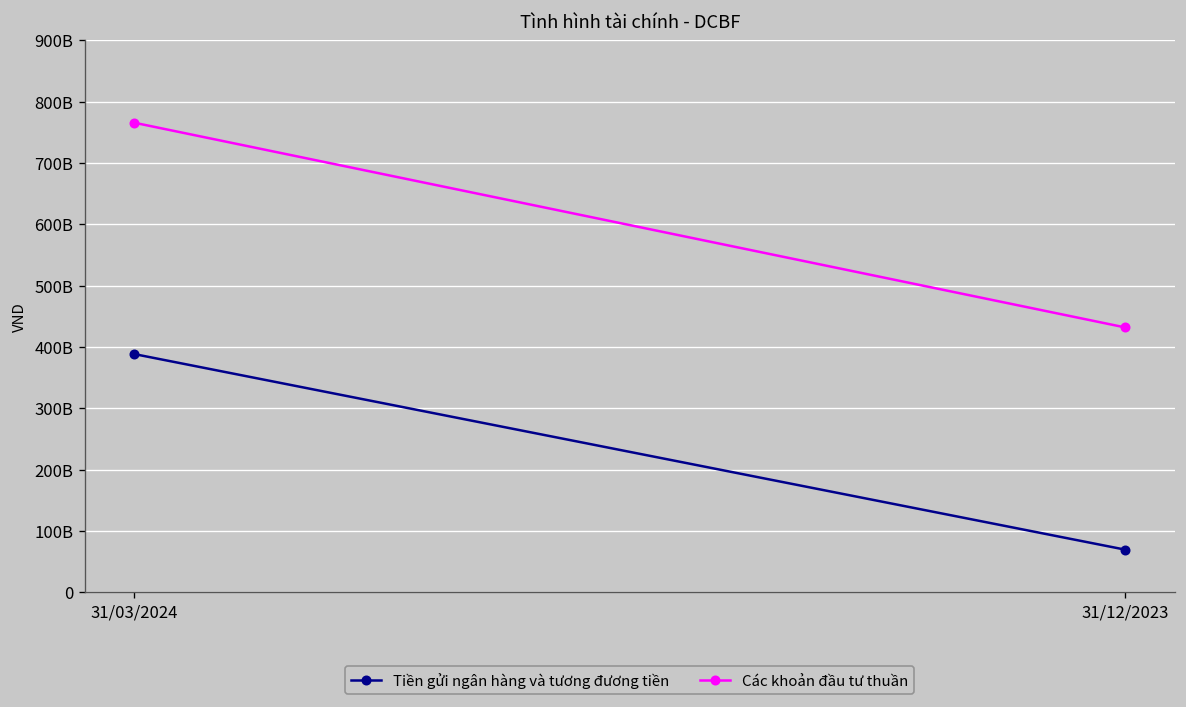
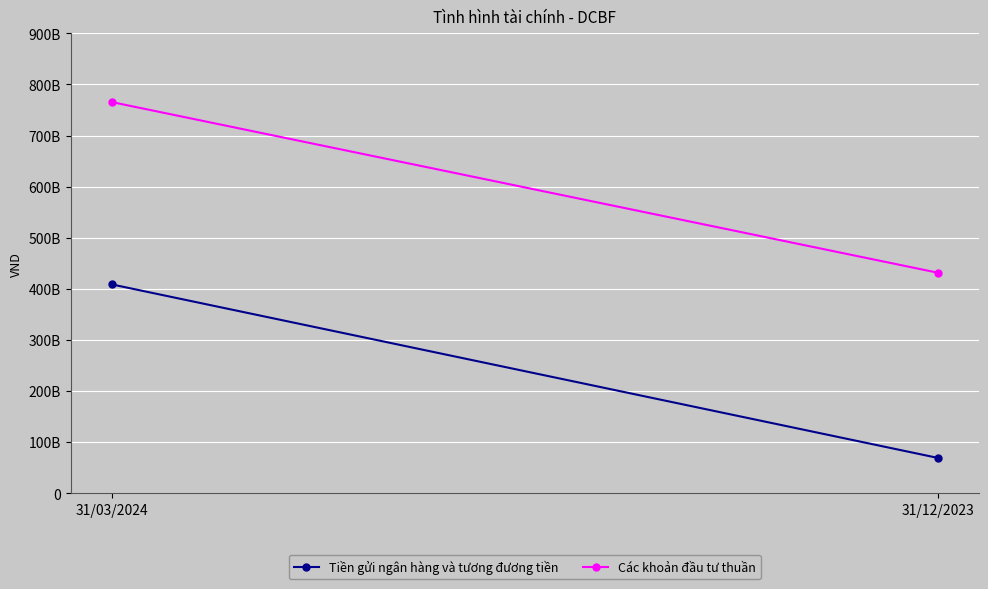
Tiền gửi ngân hàng và tương đương tiền, 31/03/2024: 390000000000 -> 410000000000
